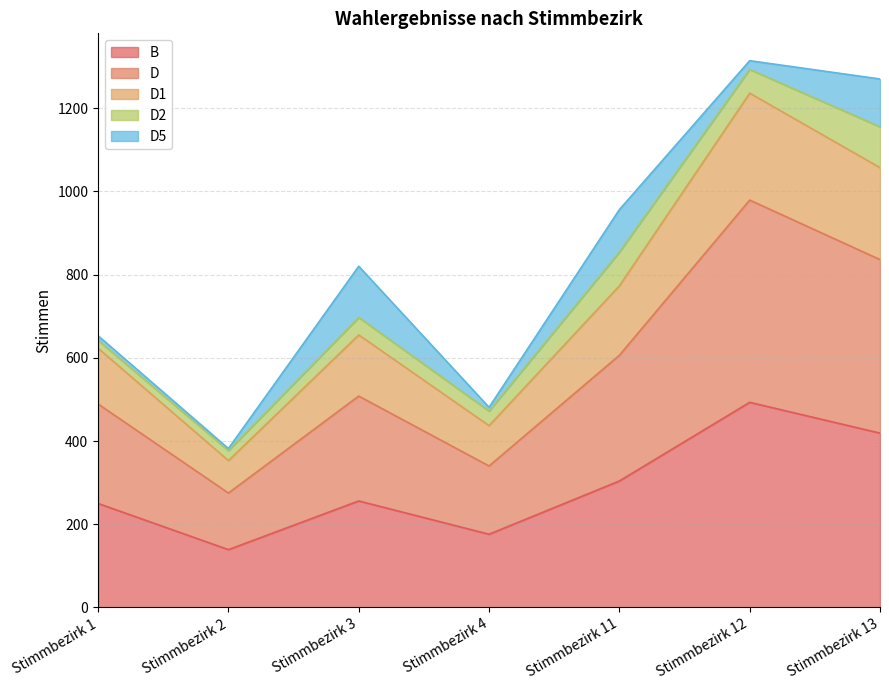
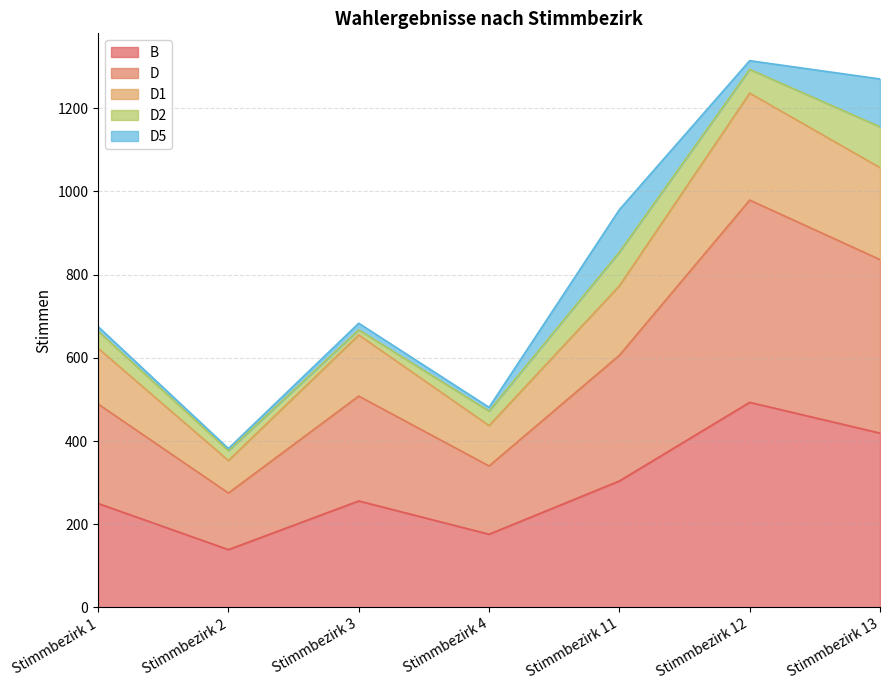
D2, Stimmbezirk 1: 20 -> 40
D2, Stimmbezirk 3: 40 -> 10
D5, Stimmbezirk 3: 120 -> 20
